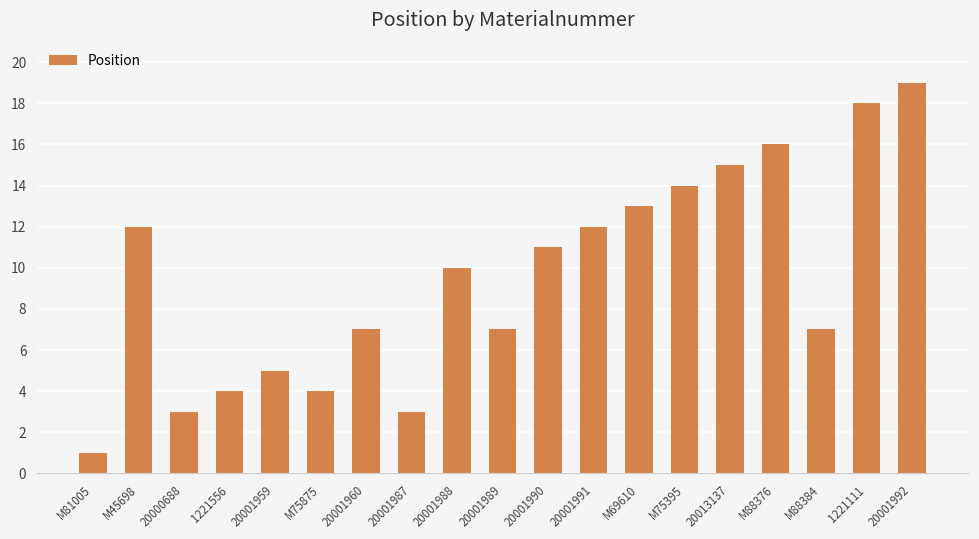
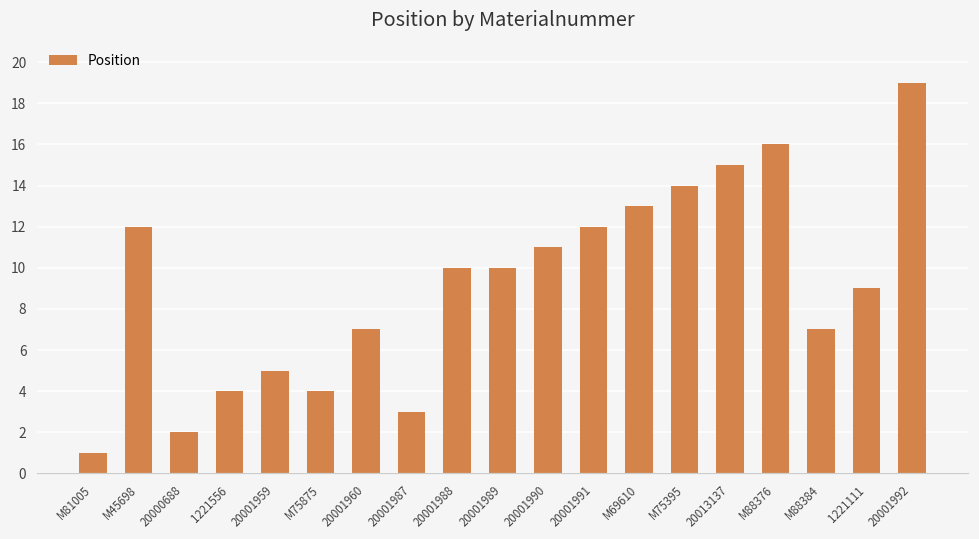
20000688: 3 -> 2
20001989: 7 -> 10
1221111: 18 -> 9
